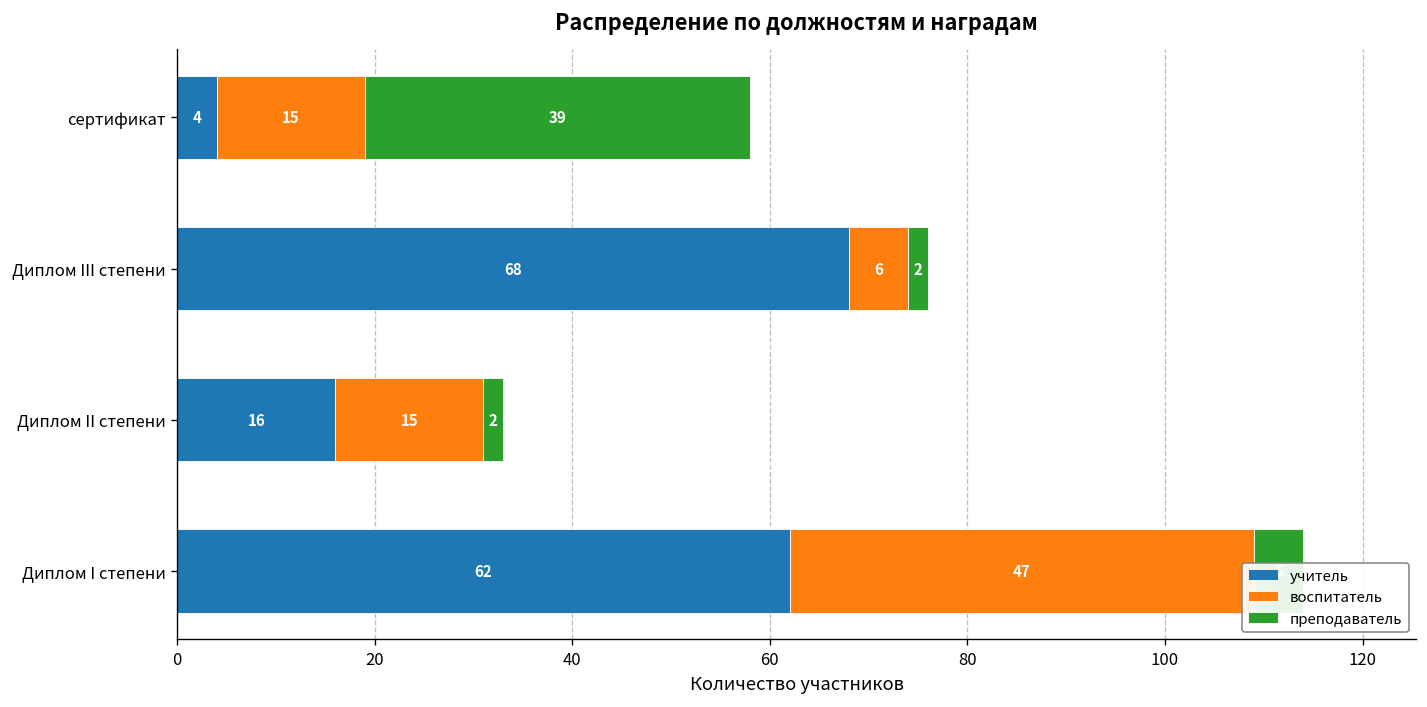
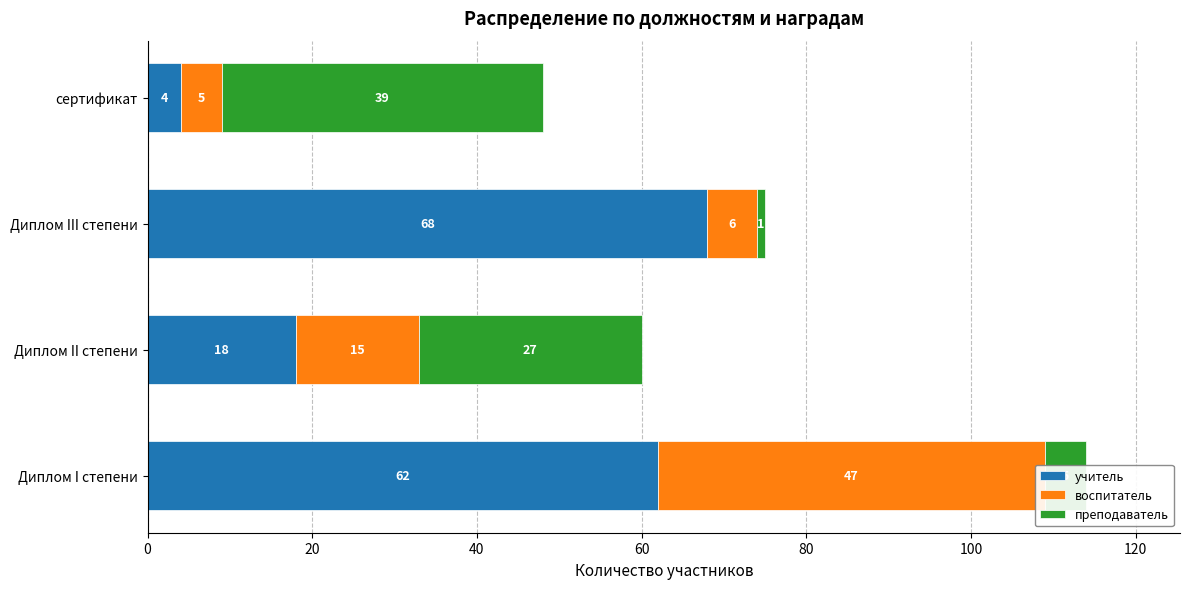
воспитатель, сертификат: 15 -> 5
преподаватель, Диплом III степени: 2 -> 1
учитель, Диплом II степени: 16 -> 18
преподаватель, Диплом II степени: 2 -> 27
